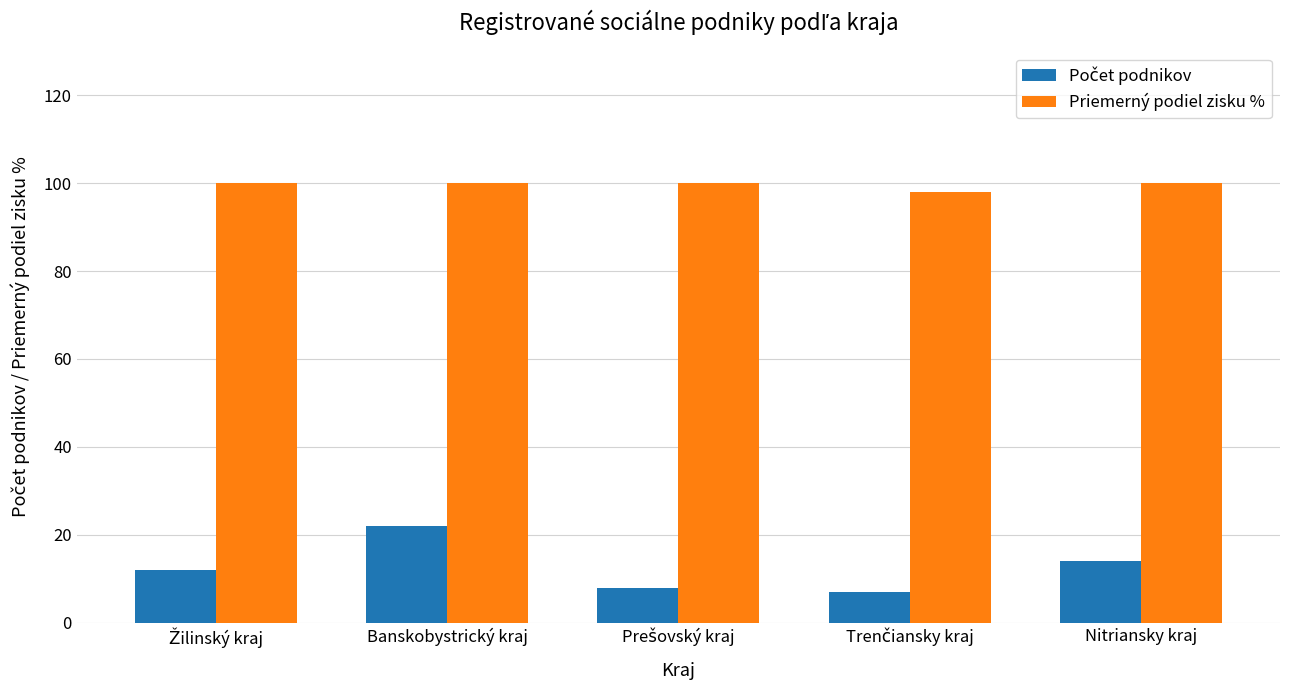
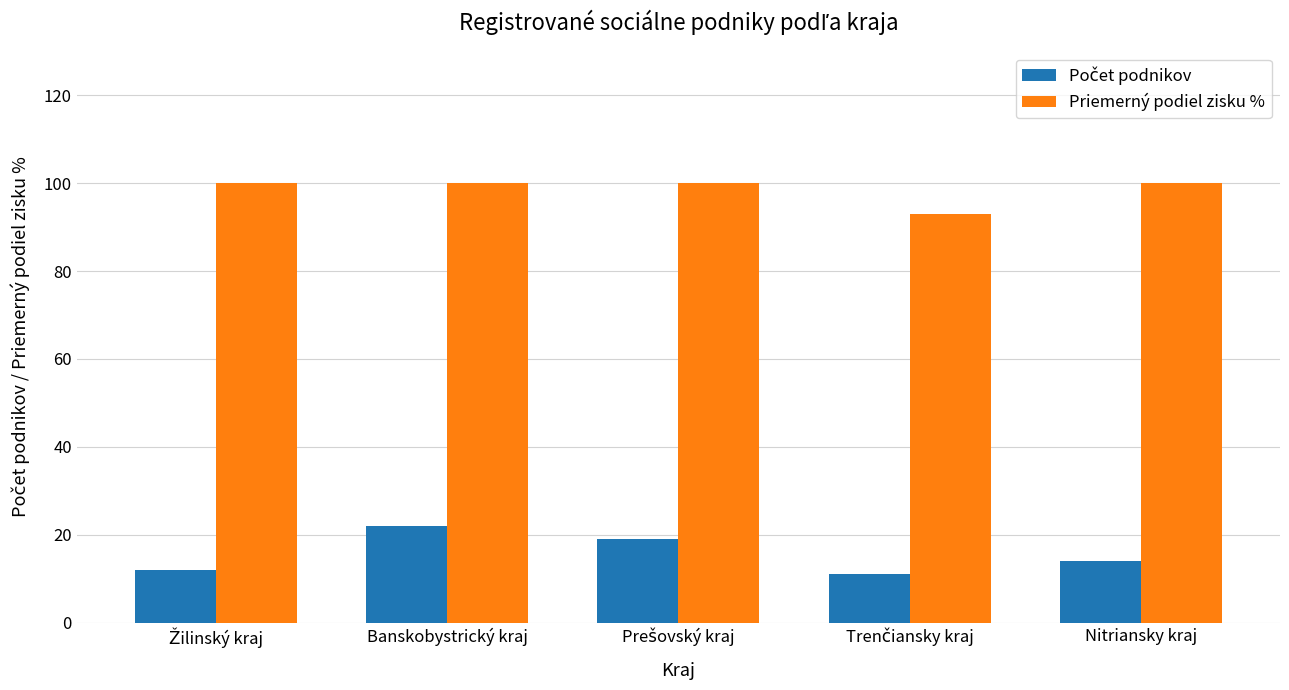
Počet podnikov, Prešovský kraj: 8 -> 19
Počet podnikov, Trenčiansky kraj: 7 -> 11
Priemerný podiel zisku %, Trenčiansky kraj: 98 -> 93
